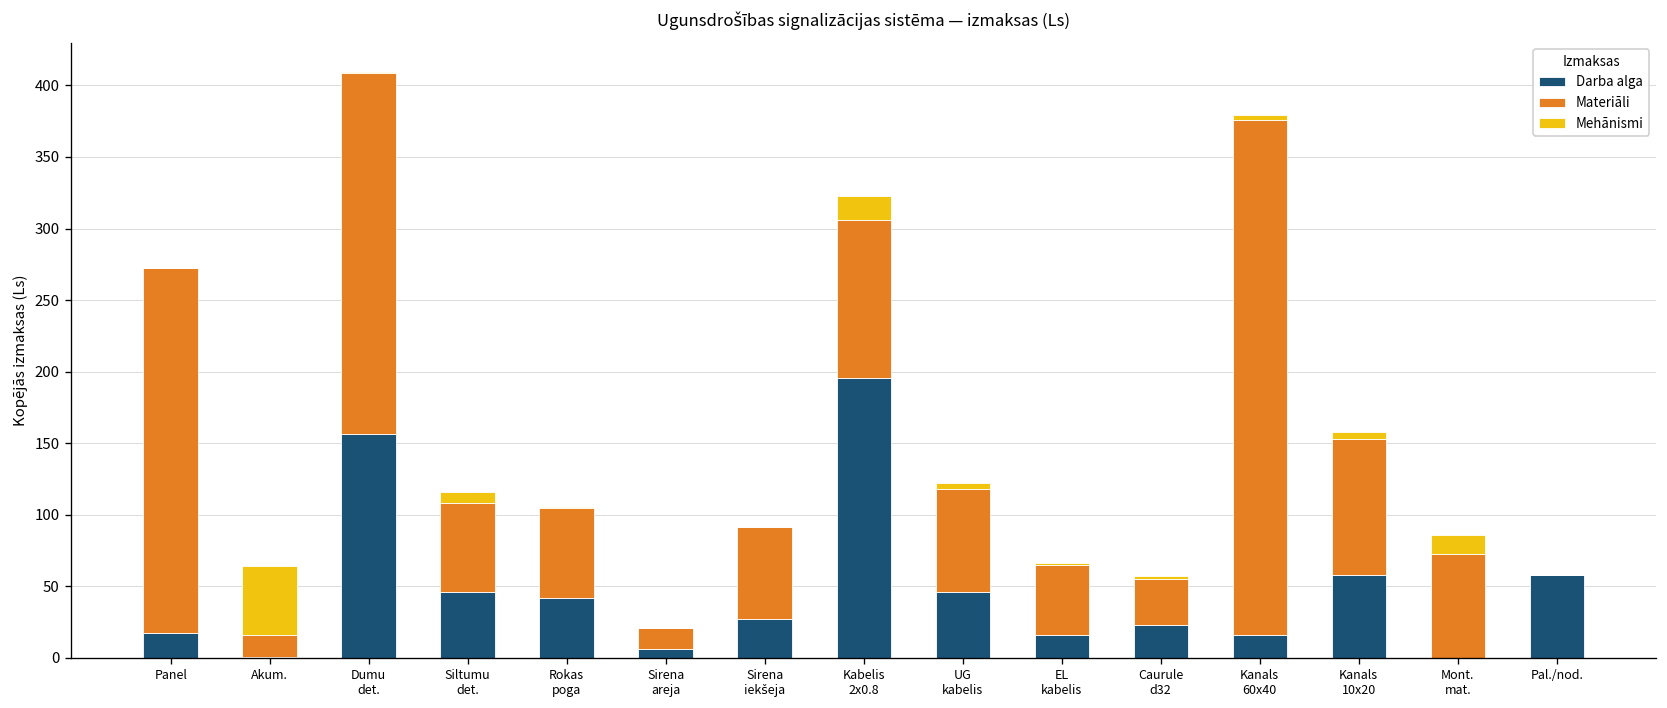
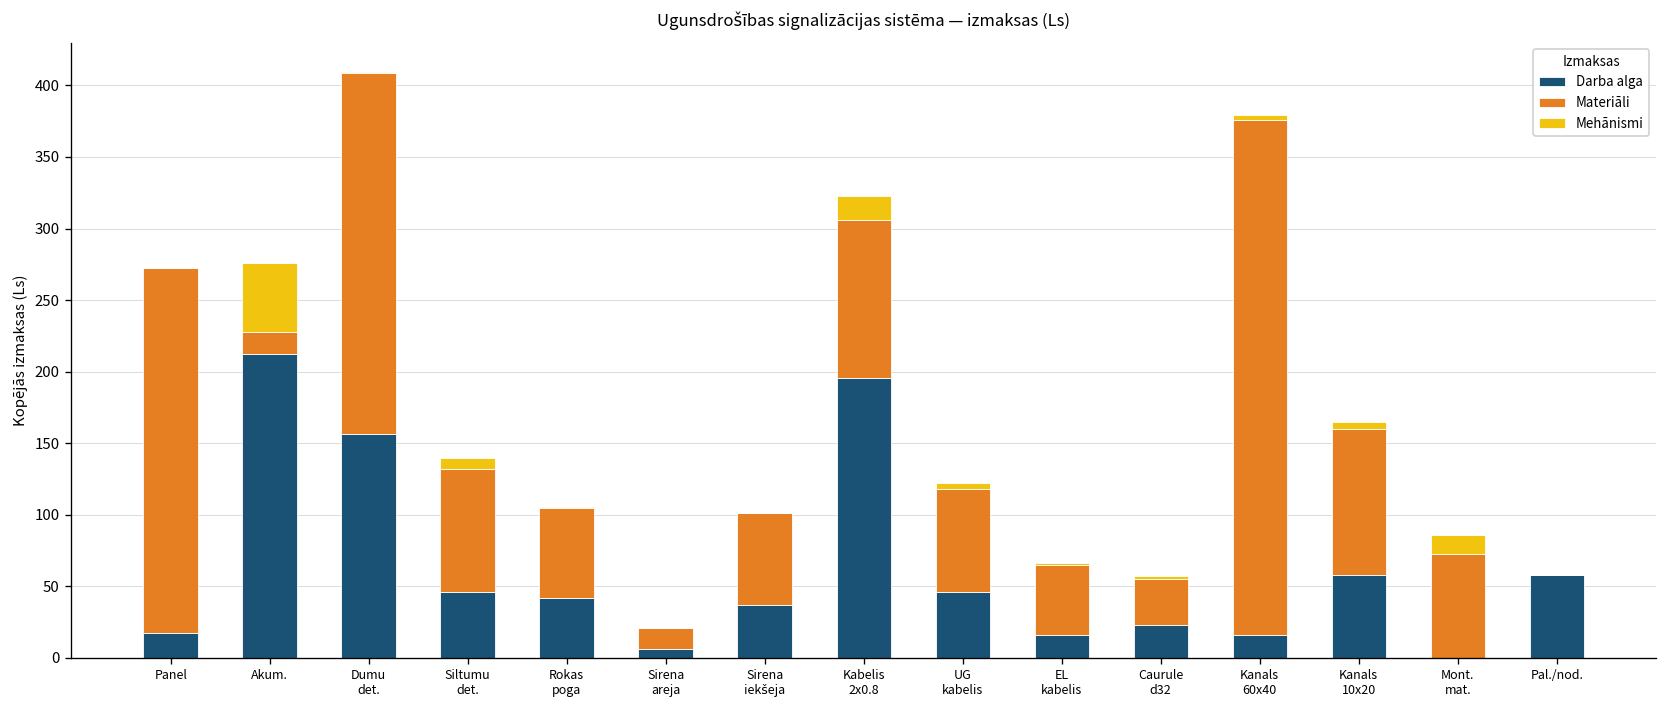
Darba alga, Akum.: 1 -> 213
Materiāli, Siltumu det.: 62 -> 86
Darba alga, Sirena iekšeja: 27 -> 37
Materiāli, Kanals 10x20: 96 -> 103
